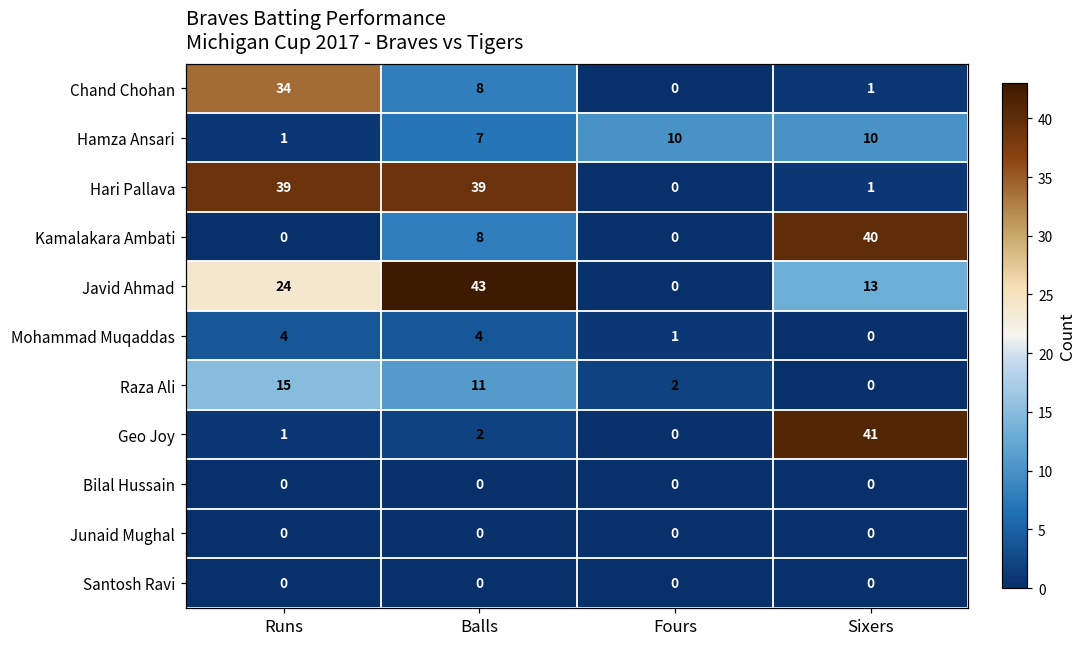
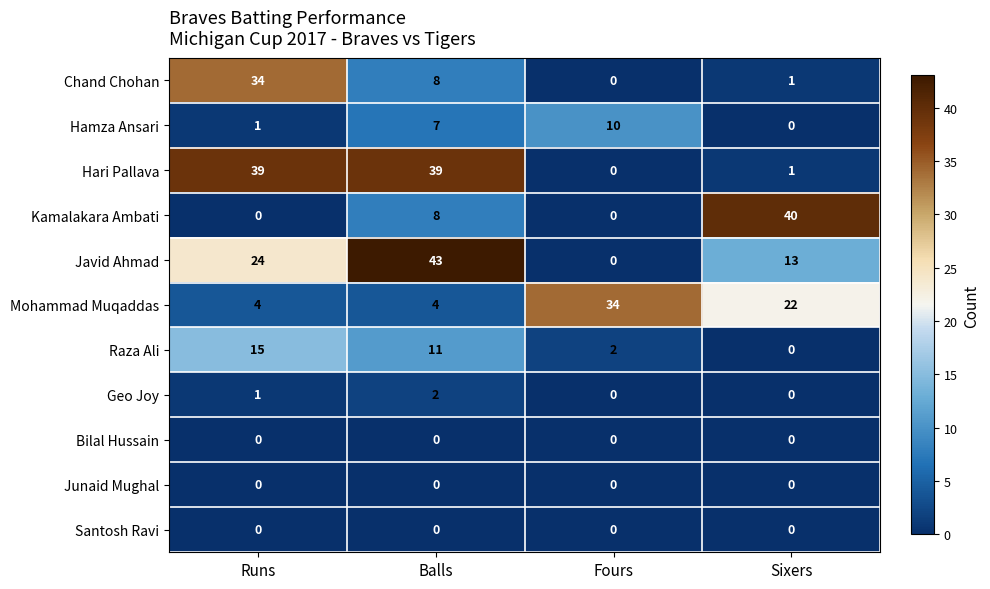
Hamza Ansari, Sixers: 10 -> 0
Mohammad Muqaddas, Fours: 1 -> 34
Mohammad Muqaddas, Sixers: 0 -> 22
Geo Joy, Sixers: 41 -> 0
